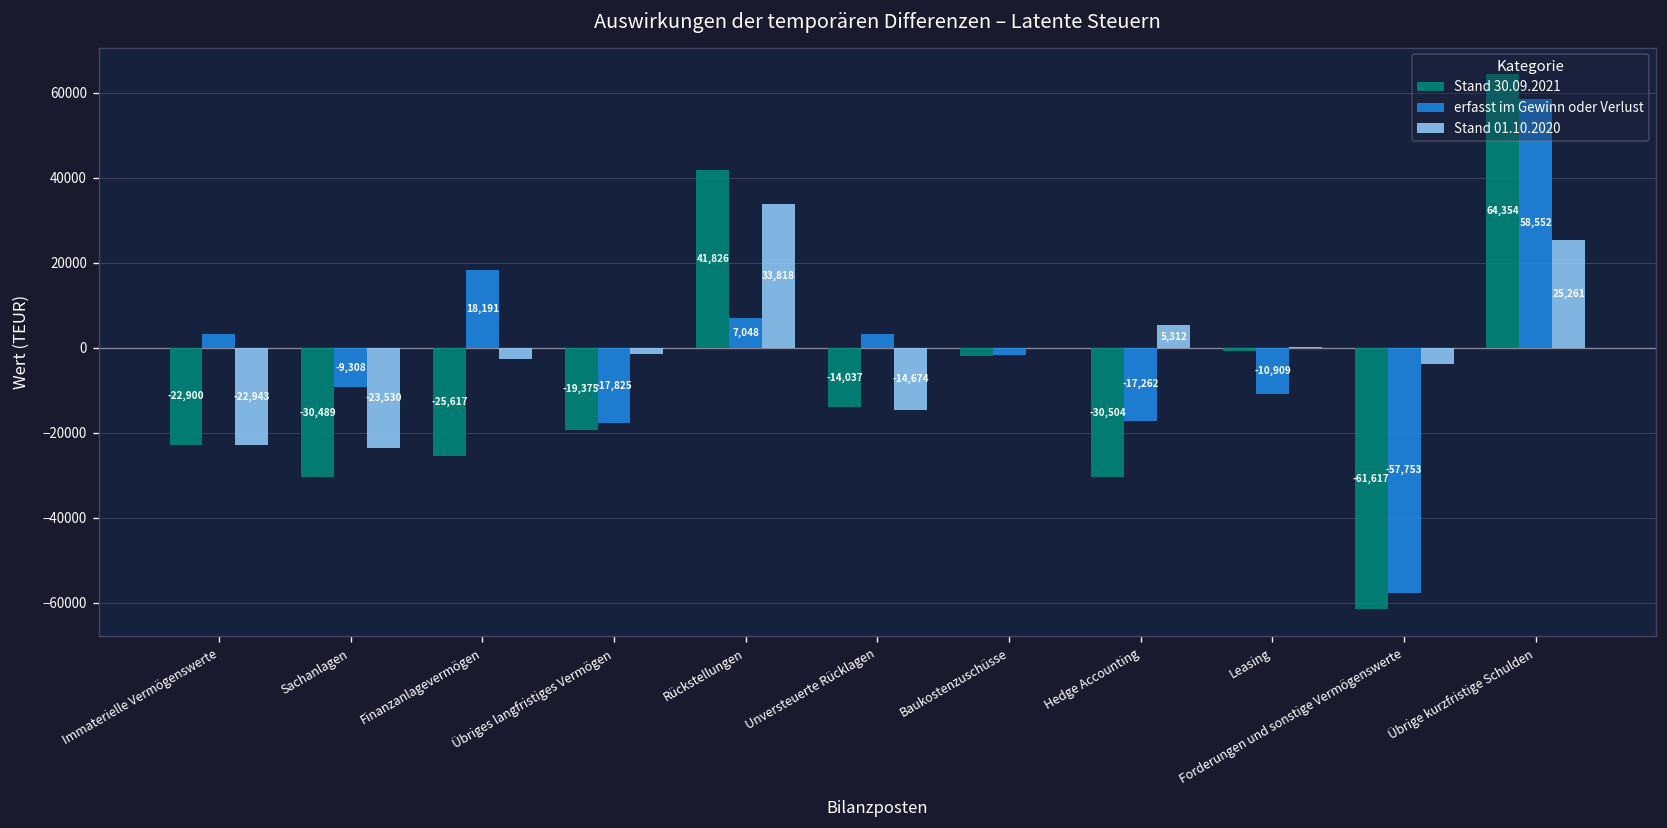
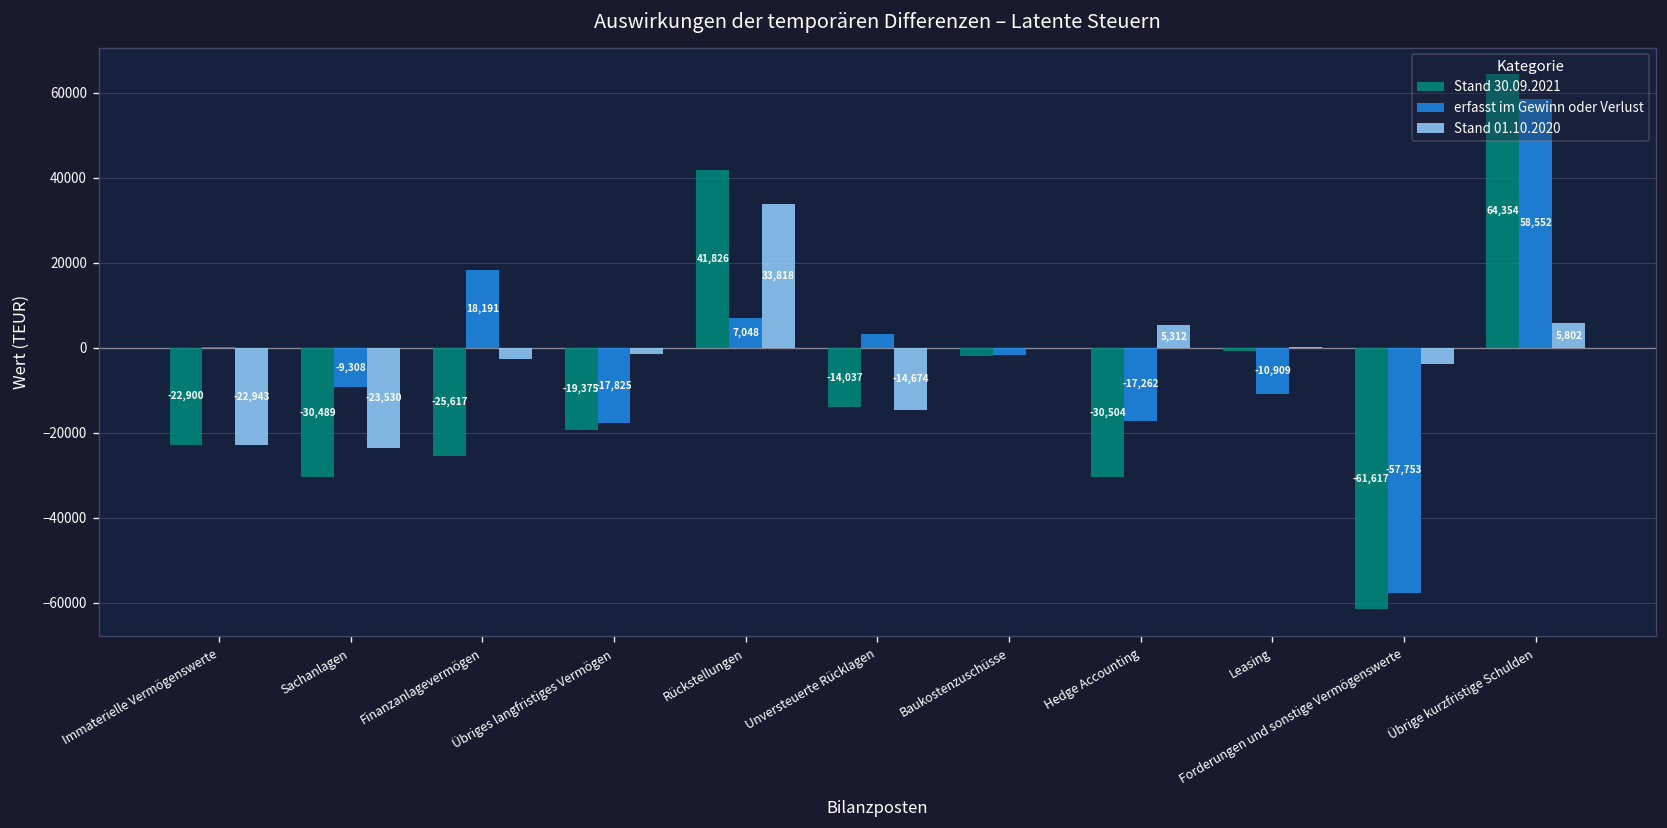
erfasst im Gewinn oder Verlust, Immaterielle Vermögenswerte: 3000 -> 0
Stand 01.10.2020, Übrige kurzfristige Schulden: 25,261 -> 5,802
